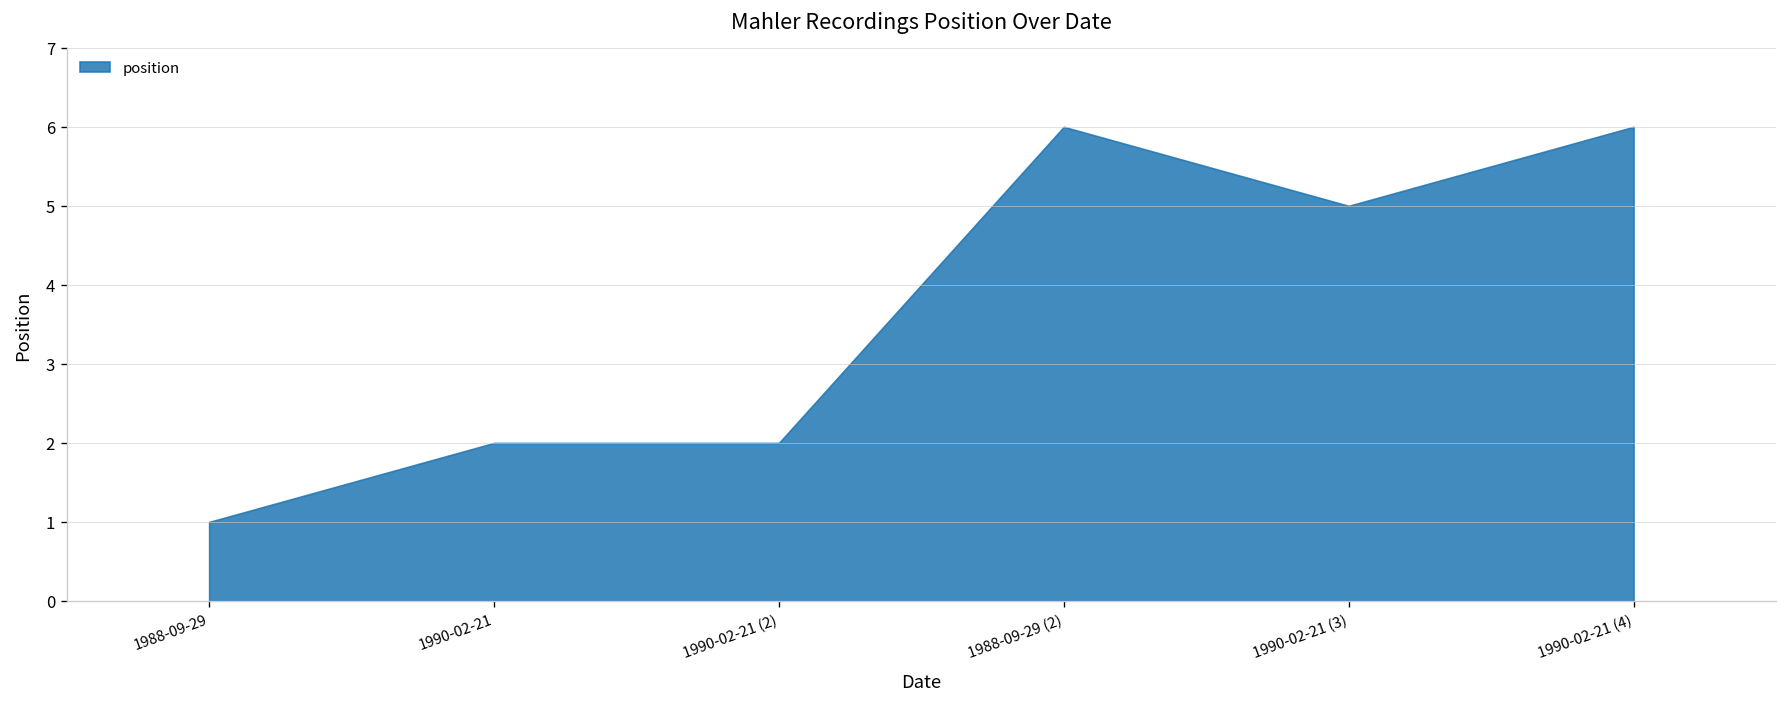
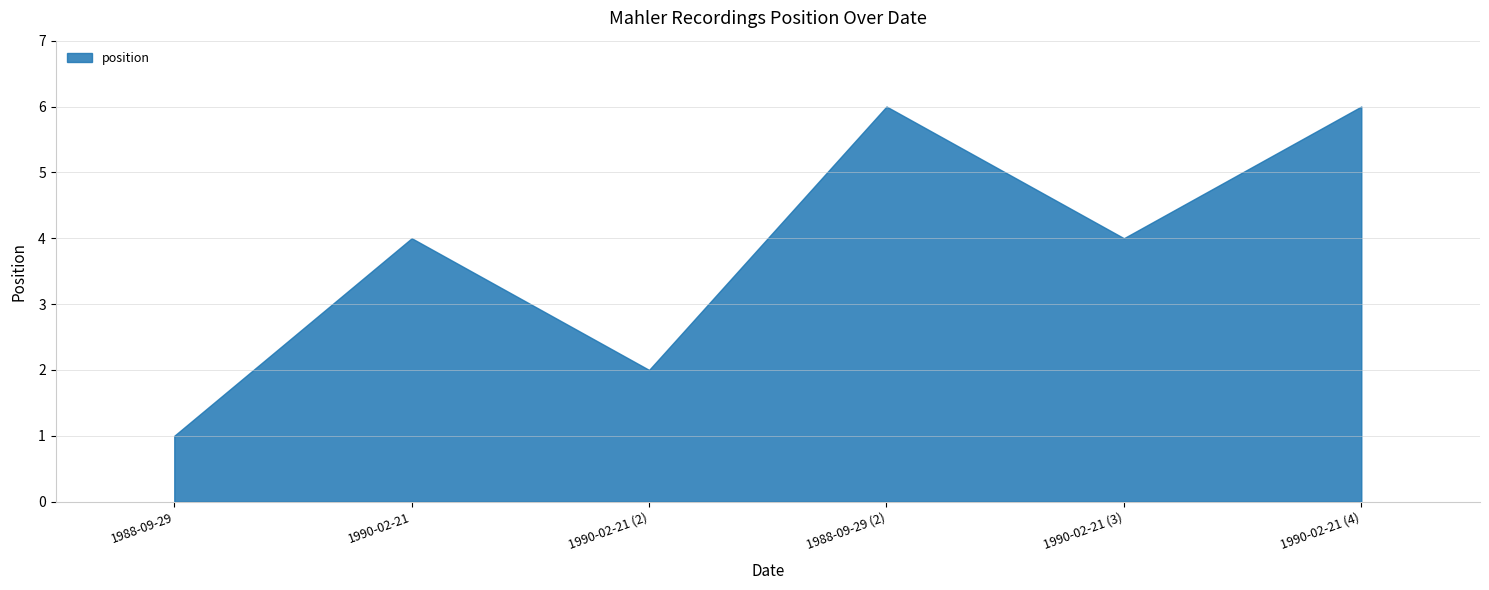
1990-02-21: 2 -> 4
1990-02-21 (3): 5 -> 4
